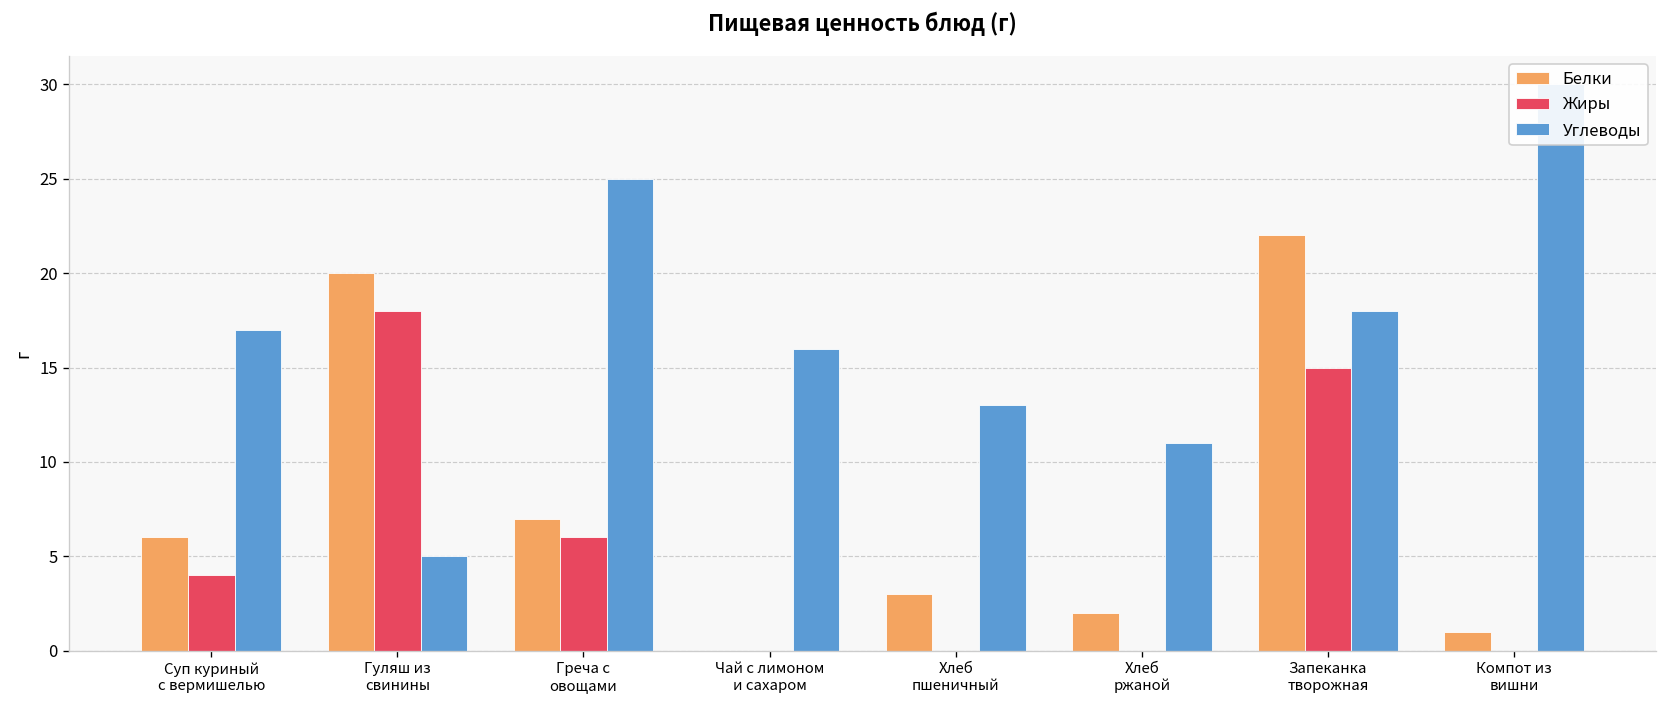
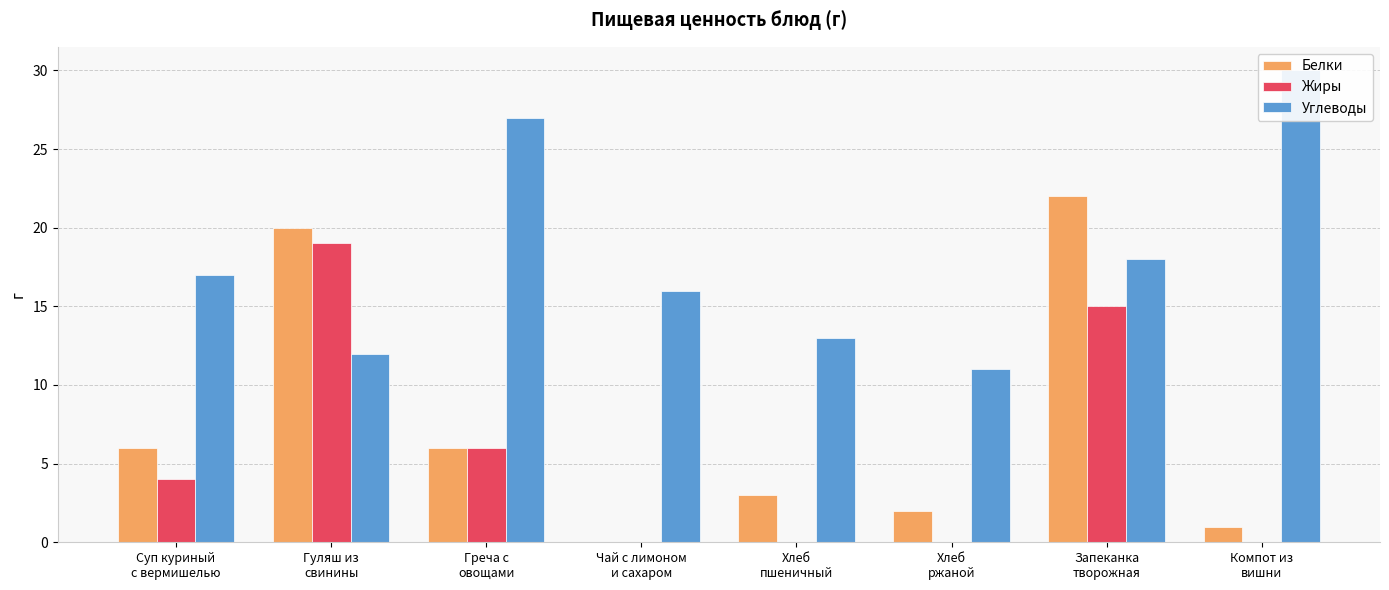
Жиры, Гуляш из свинины: 18 -> 19
Углеводы, Гуляш из свинины: 5 -> 12
Белки, Греча с овощами: 7 -> 6
Углеводы, Греча с овощами: 25 -> 27
